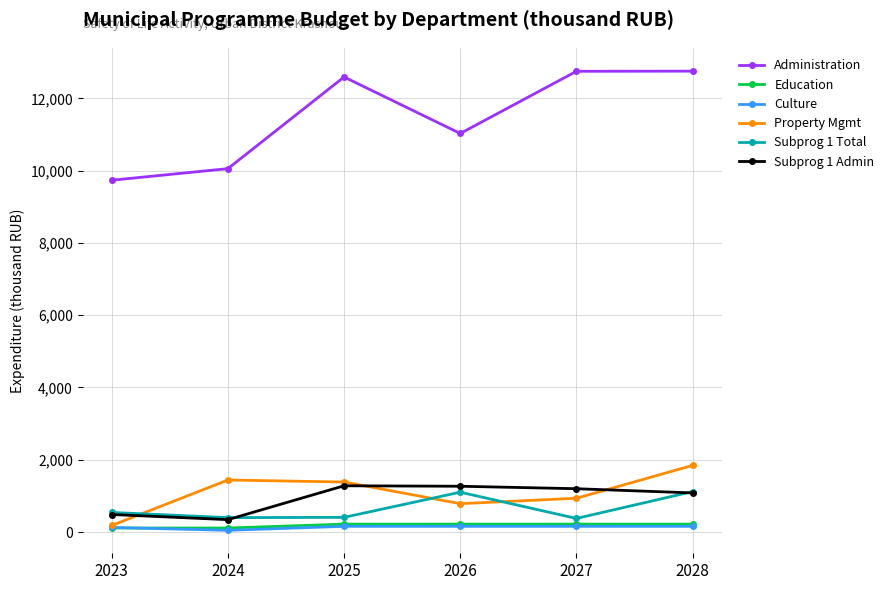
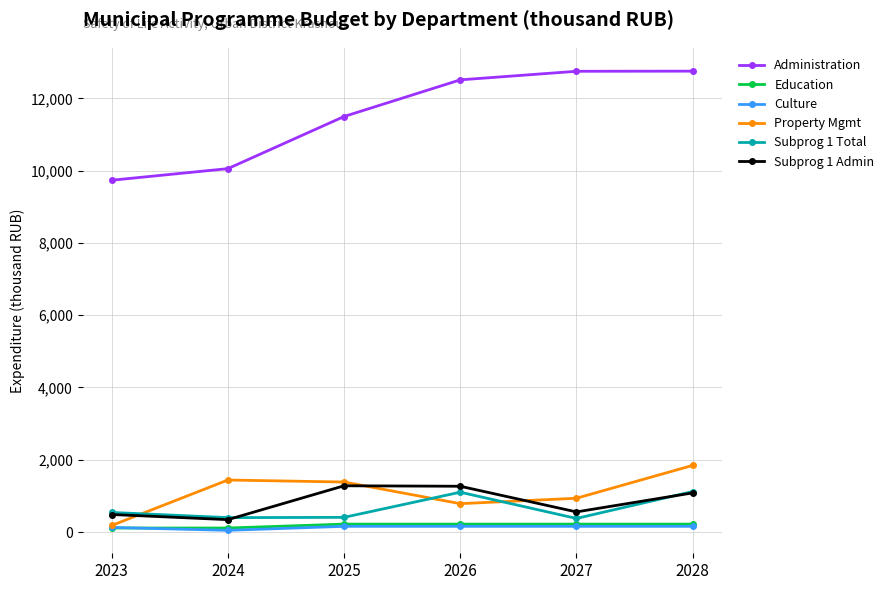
Administration, 2025: 12,600 -> 11,500
Administration, 2026: 11,000 -> 12,500
Subprog 1 Admin, 2027: 1,200 -> 600
